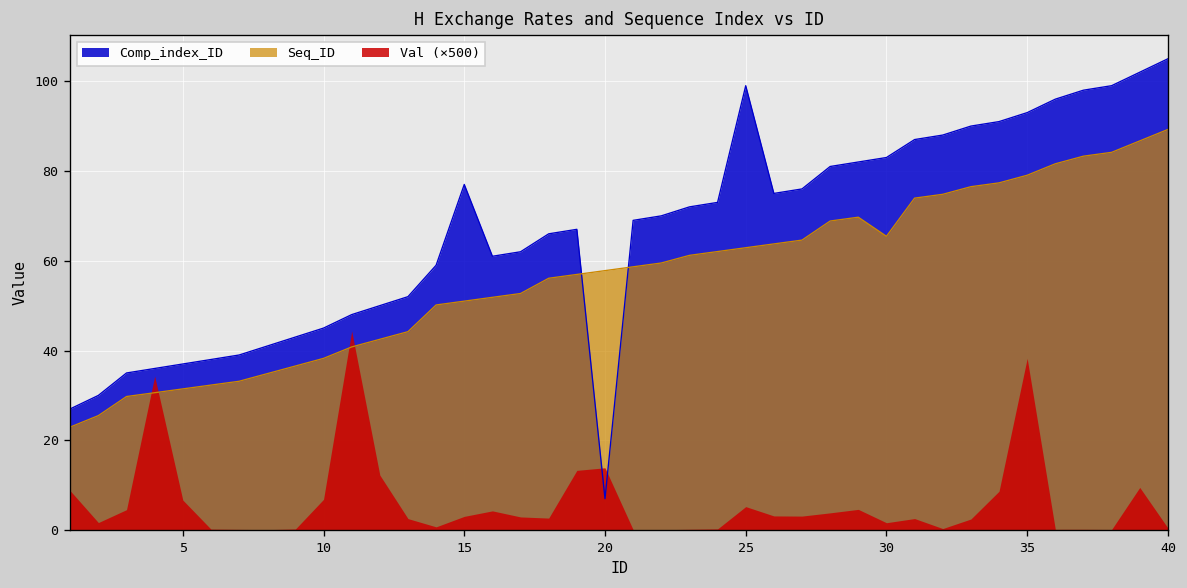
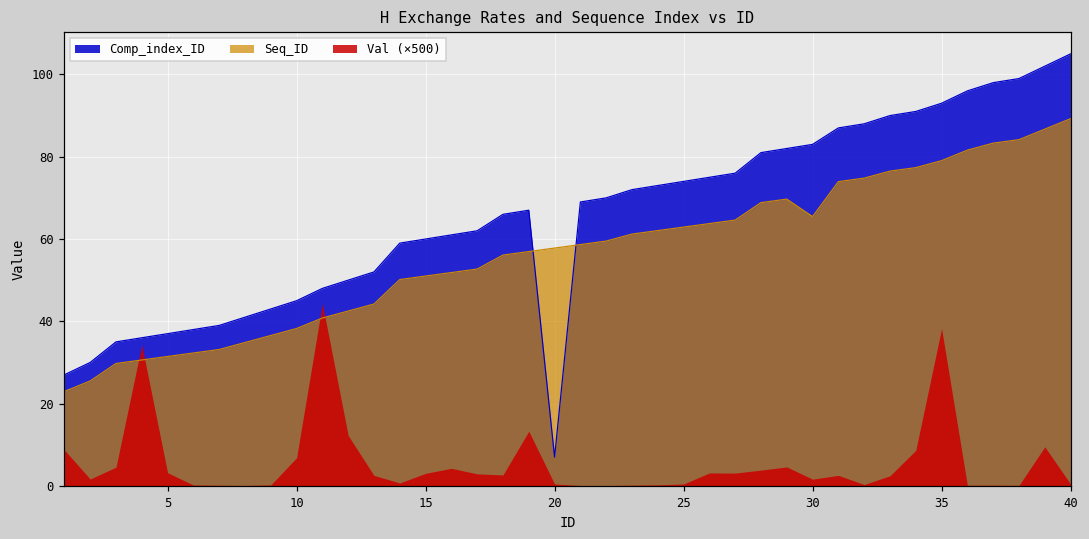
Val (×500), 5: 7 -> 3
Comp_index_ID, 15: 77 -> 60
Val (×500), 20: 14 -> 0
Comp_index_ID, 25: 99 -> 74
Val (×500), 25: 5 -> 0
